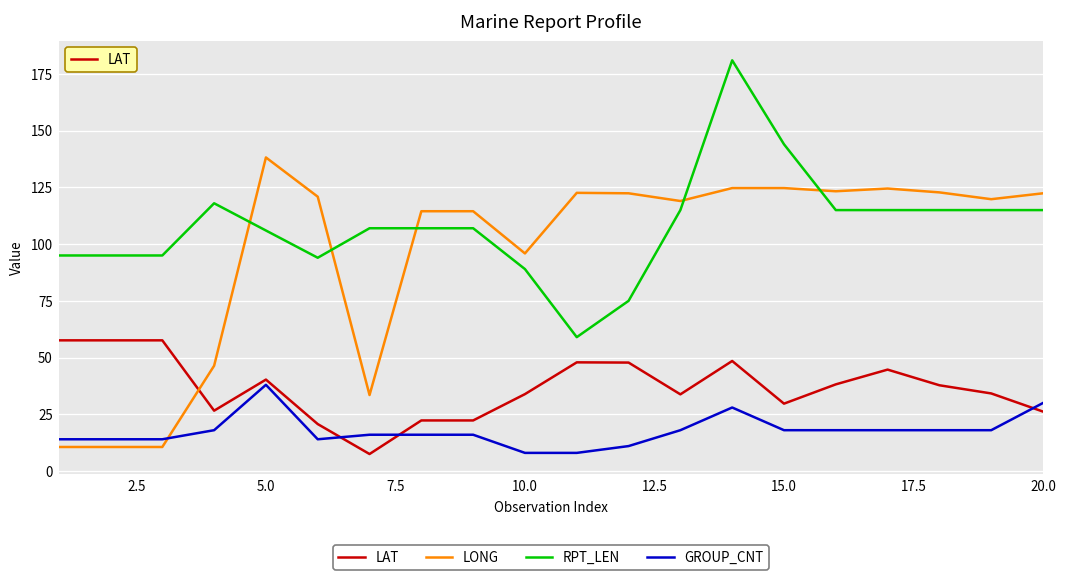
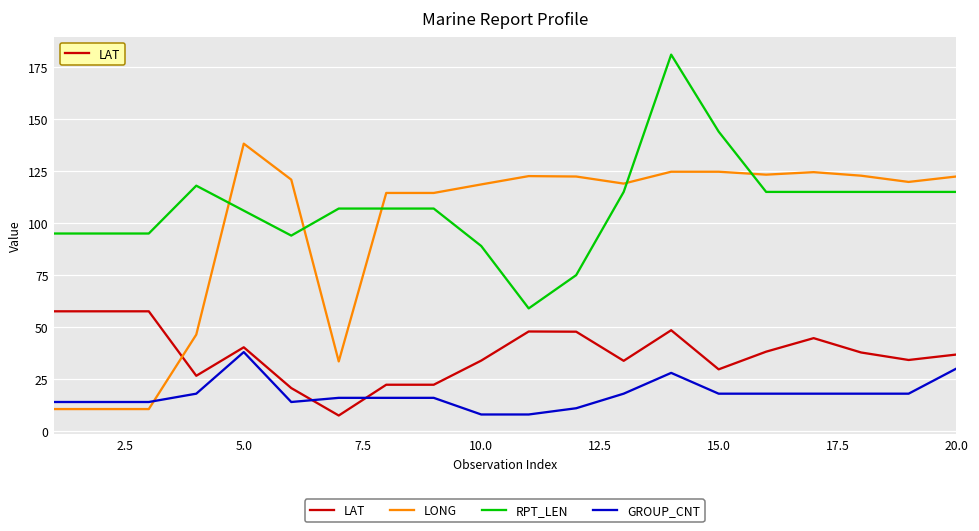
LONG, 10.0: 96 -> 119
LAT, 20.0: 26 -> 37
